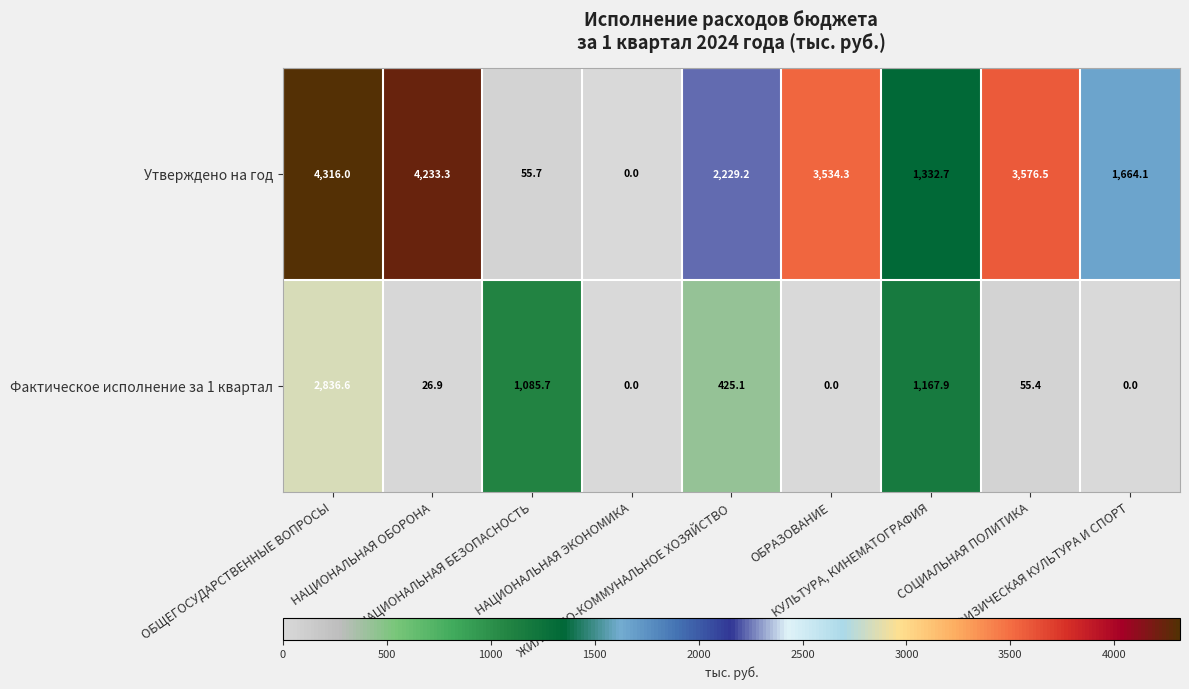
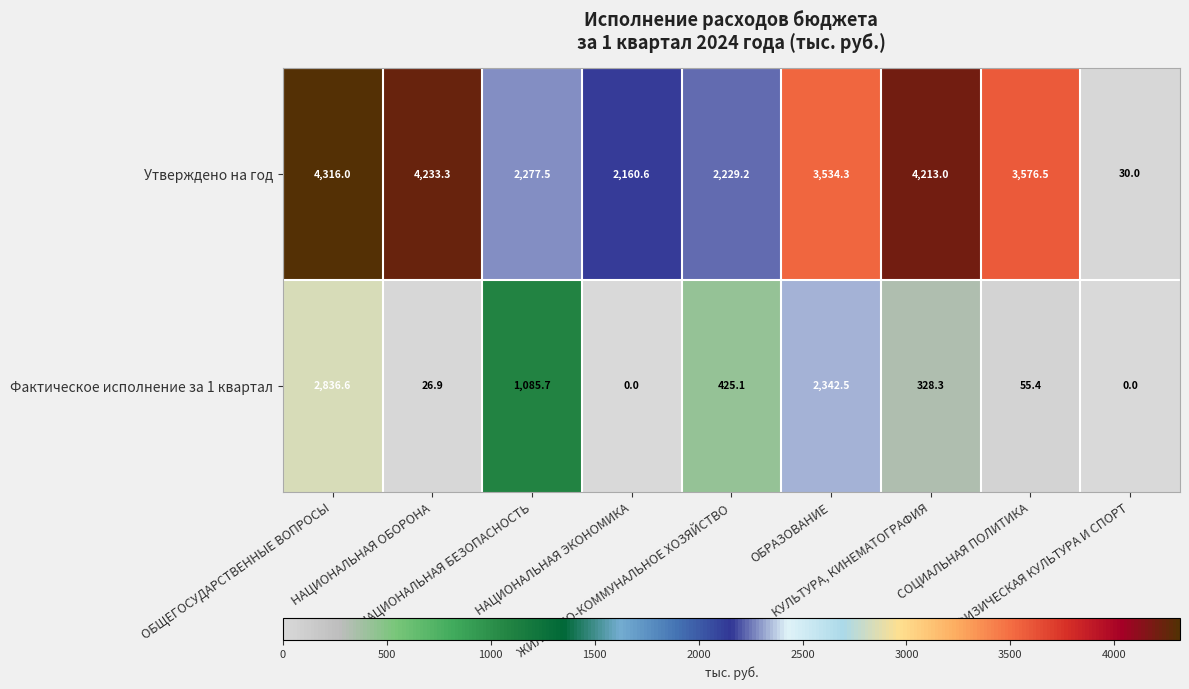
Утверждено на год, НАЦИОНАЛЬНАЯ БЕЗОПАСНОСТЬ: 55.7 -> 2,277.5
Утверждено на год, НАЦИОНАЛЬНАЯ ЭКОНОМИКА: 0.0 -> 2,160.6
Утверждено на год, КУЛЬТУРА, КИНЕМАТОГРАФИЯ: 1,332.7 -> 4,213.0
Утверждено на год, ФИЗИЧЕСКАЯ КУЛЬТУРА И СПОРТ: 1,664.1 -> 30.0
Фактическое исполнение за 1 квартал, ОБРАЗОВАНИЕ: 0.0 -> 2,342.5
Фактическое исполнение за 1 квартал, КУЛЬТУРА, КИНЕМАТОГРАФИЯ: 1,167.9 -> 328.3
